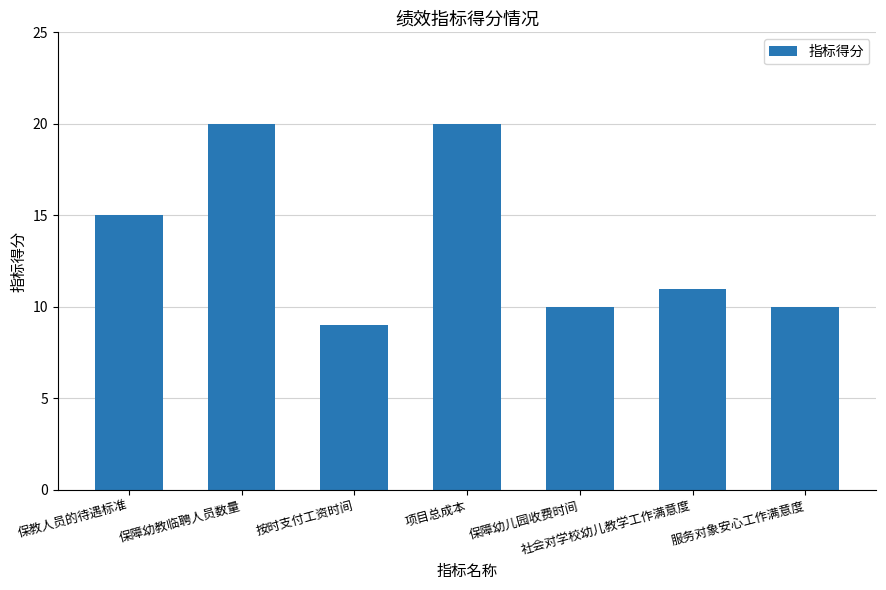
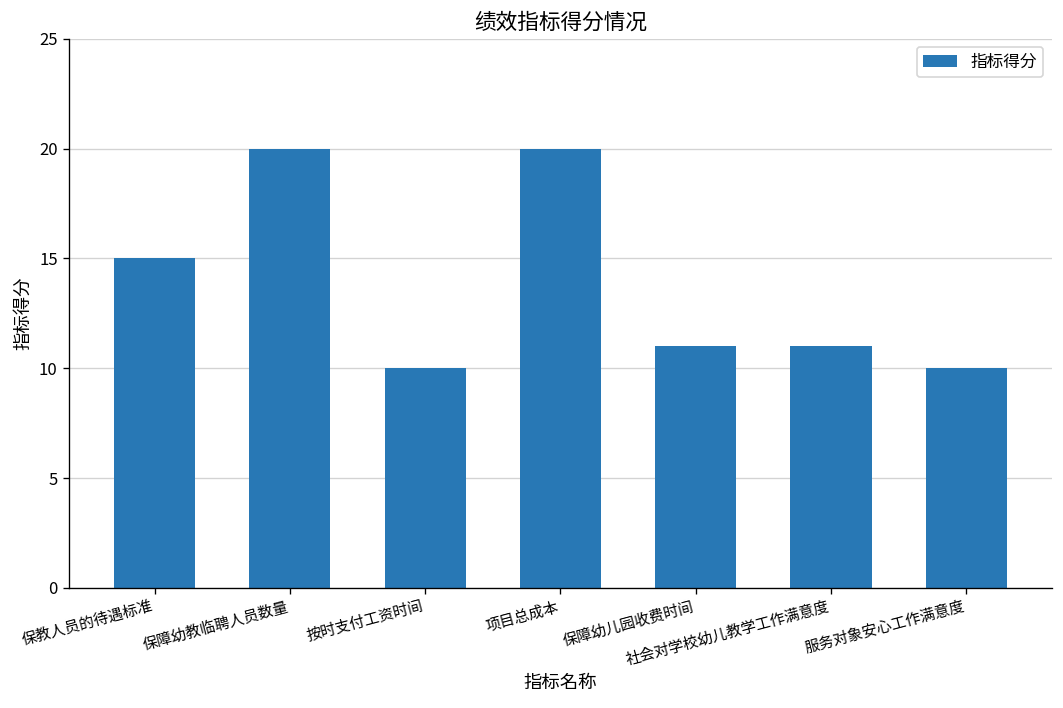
按时支付工资时间: 9 -> 10
保障幼儿园收费时间: 10 -> 11
